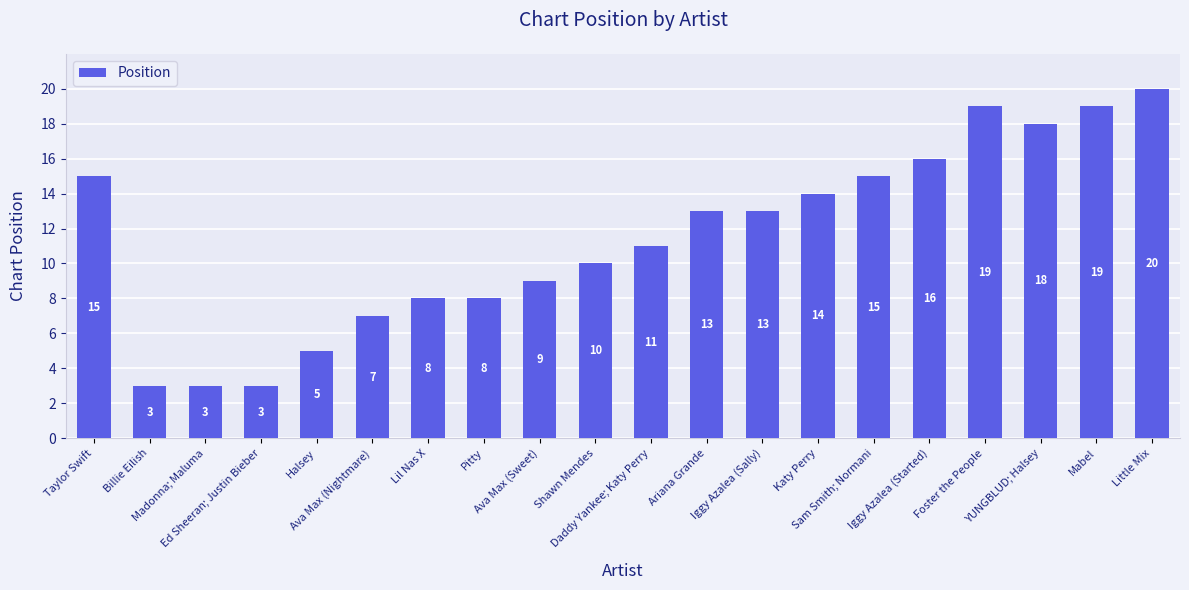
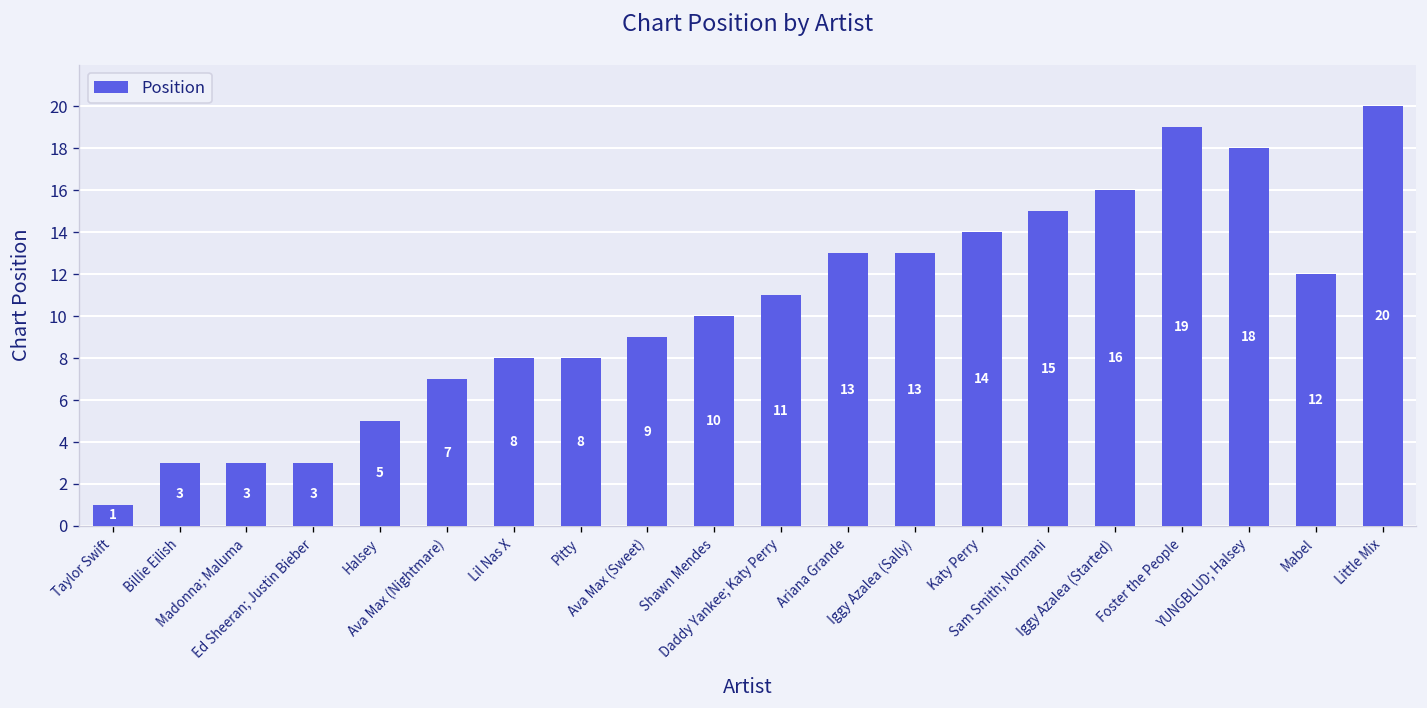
Taylor Swift: 15 -> 1
Mabel: 19 -> 12
